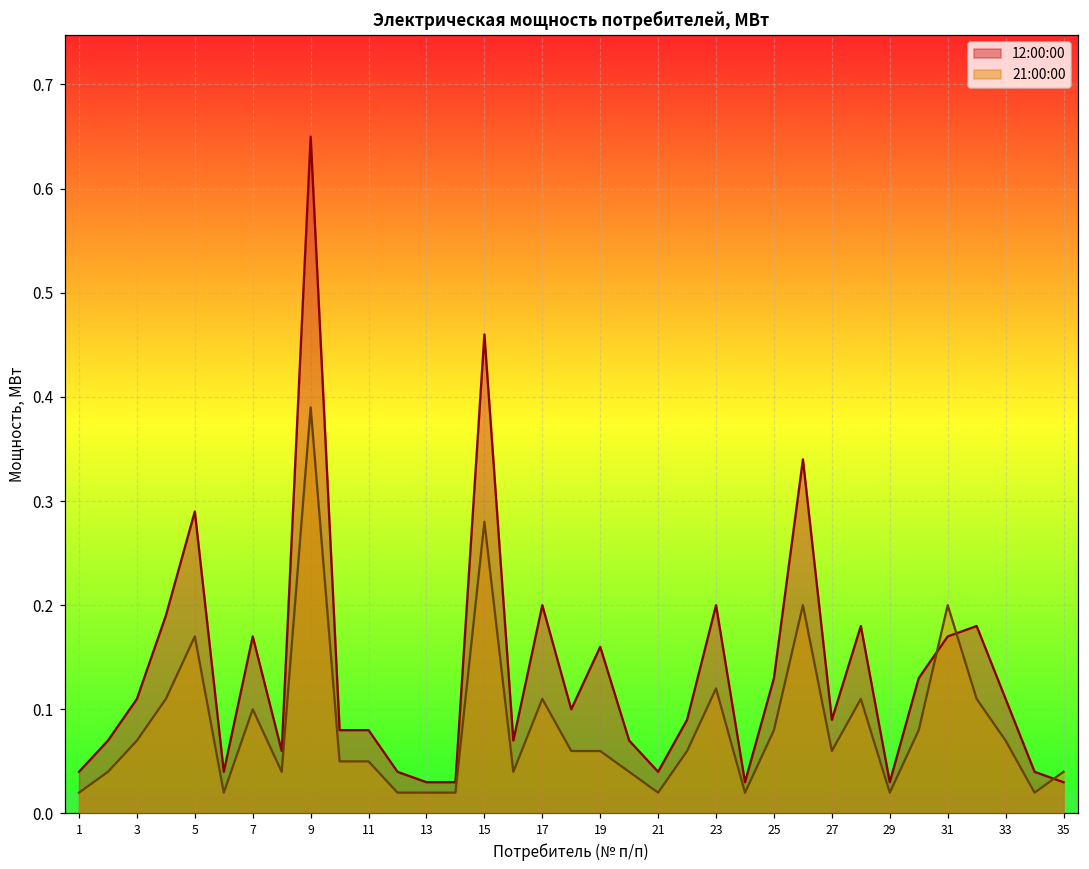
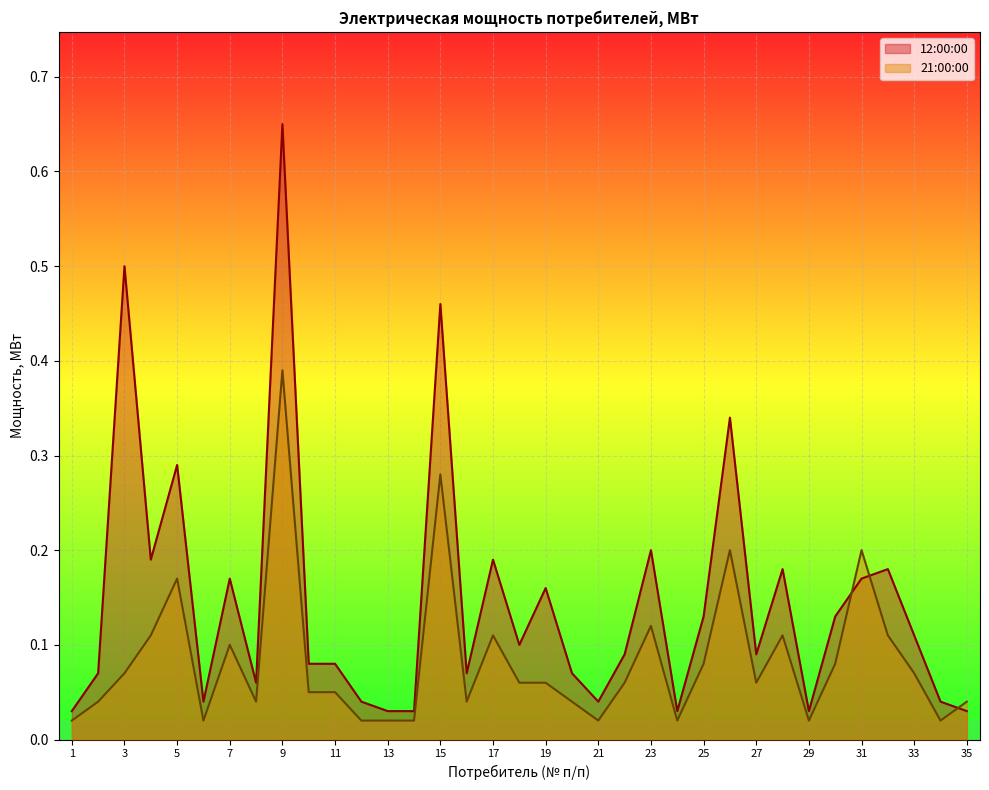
12:00:00, 1: 0.04 -> 0.03
12:00:00, 3: 0.11 -> 0.50
12:00:00, 17: 0.20 -> 0.19
